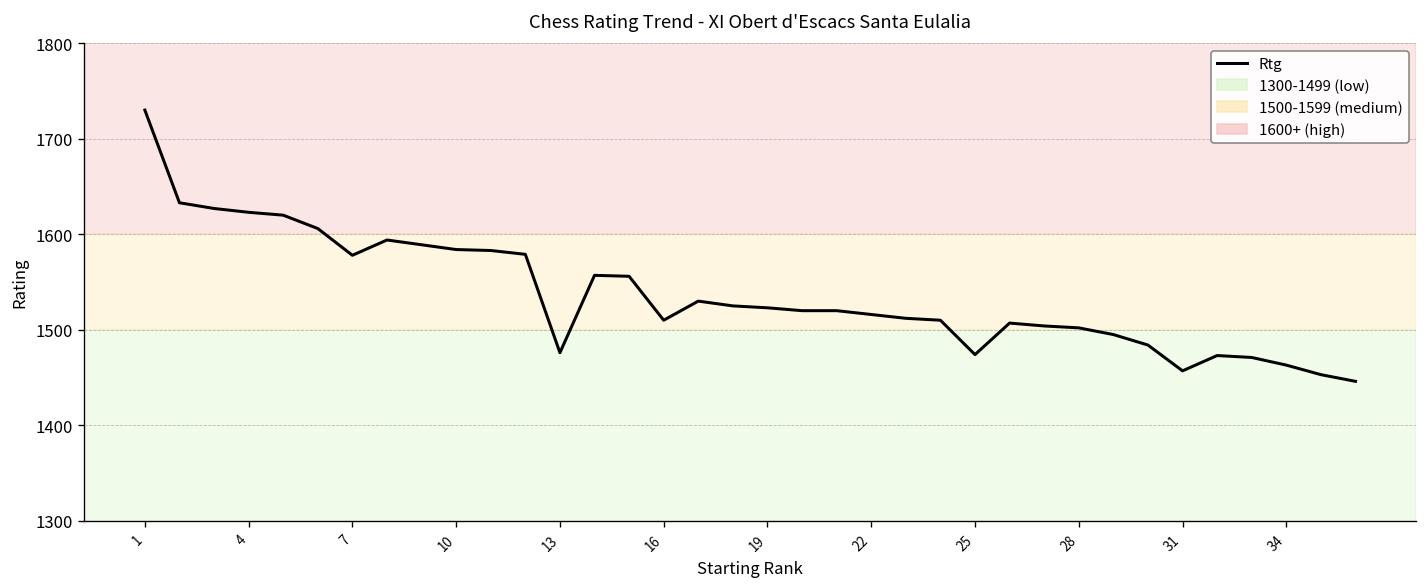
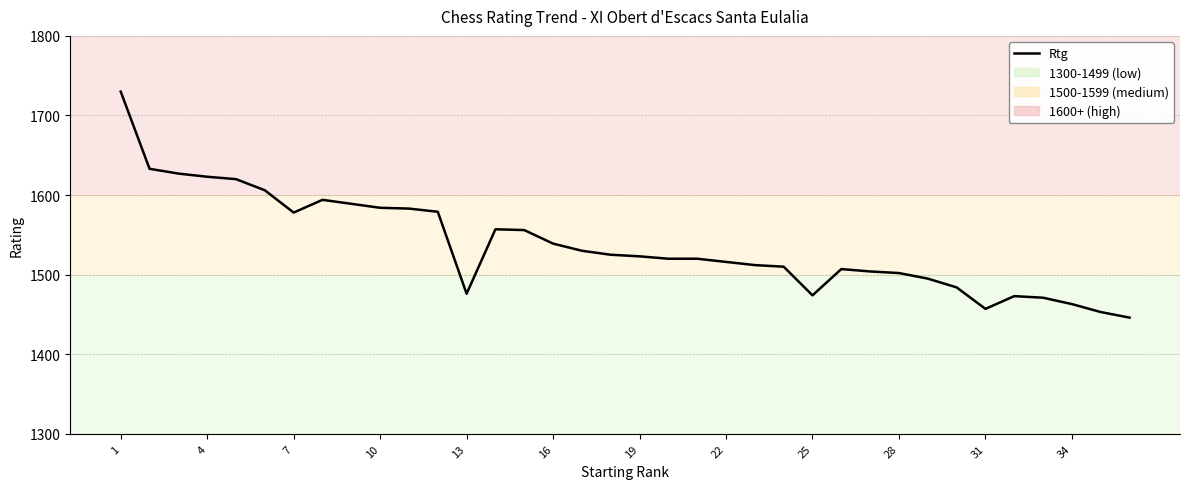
16: 1510 -> 1540
